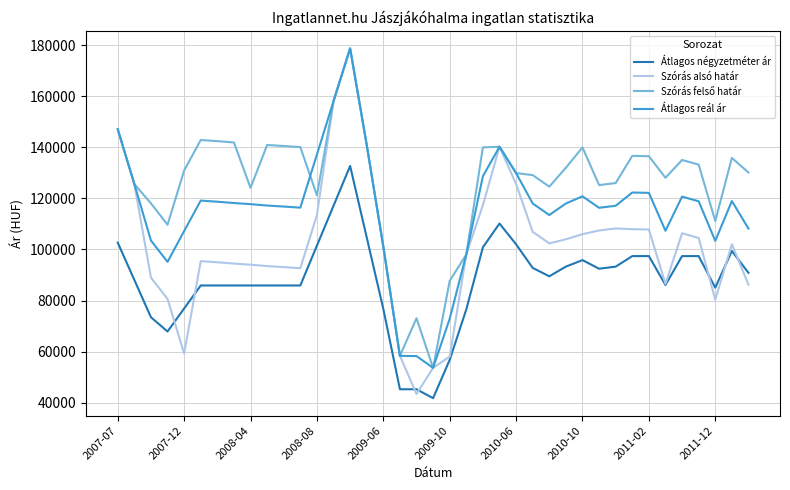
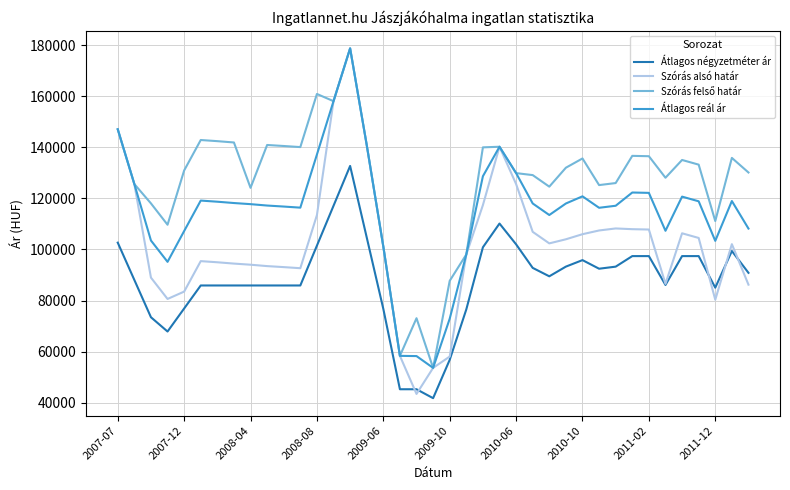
Szórás alsó határ, 2007-12: 59000 -> 84000
Szórás felső határ, 2008-08: 121000 -> 161000
Szórás felső határ, 2010-10: 140000 -> 136000
